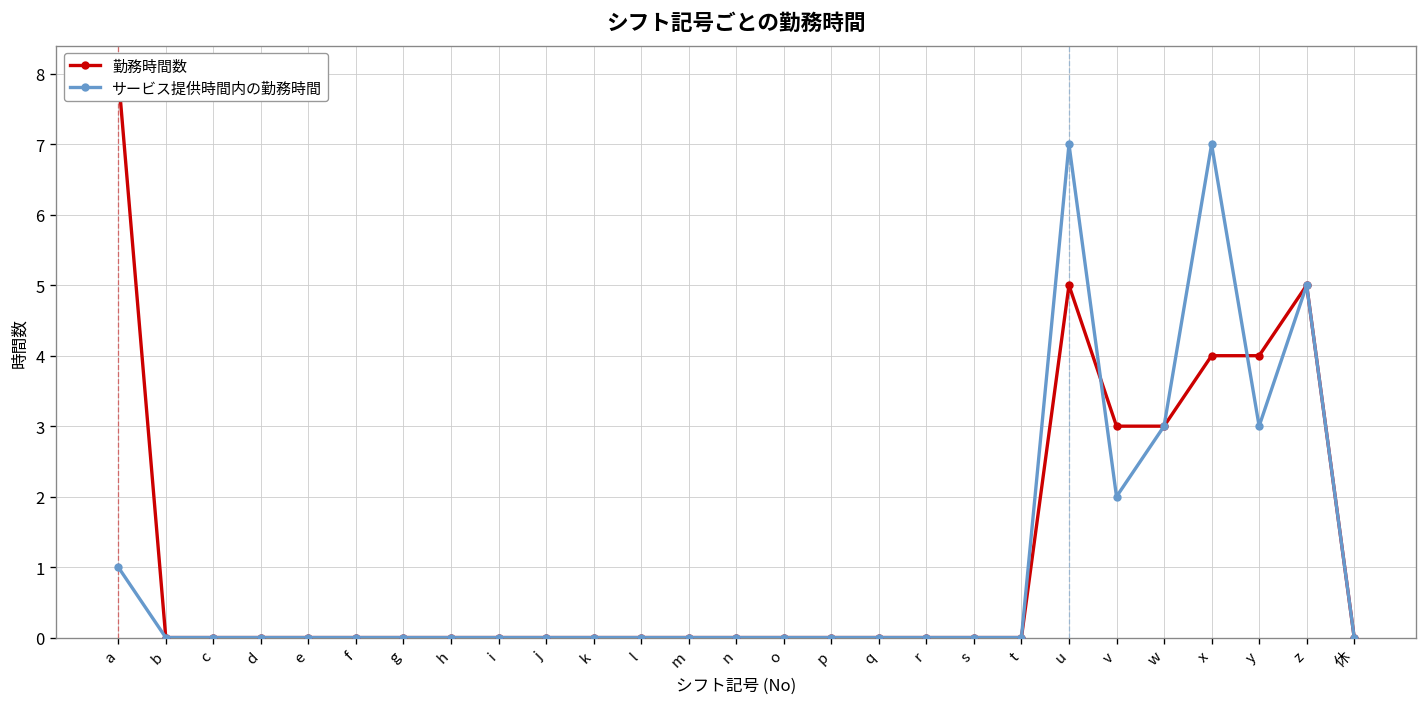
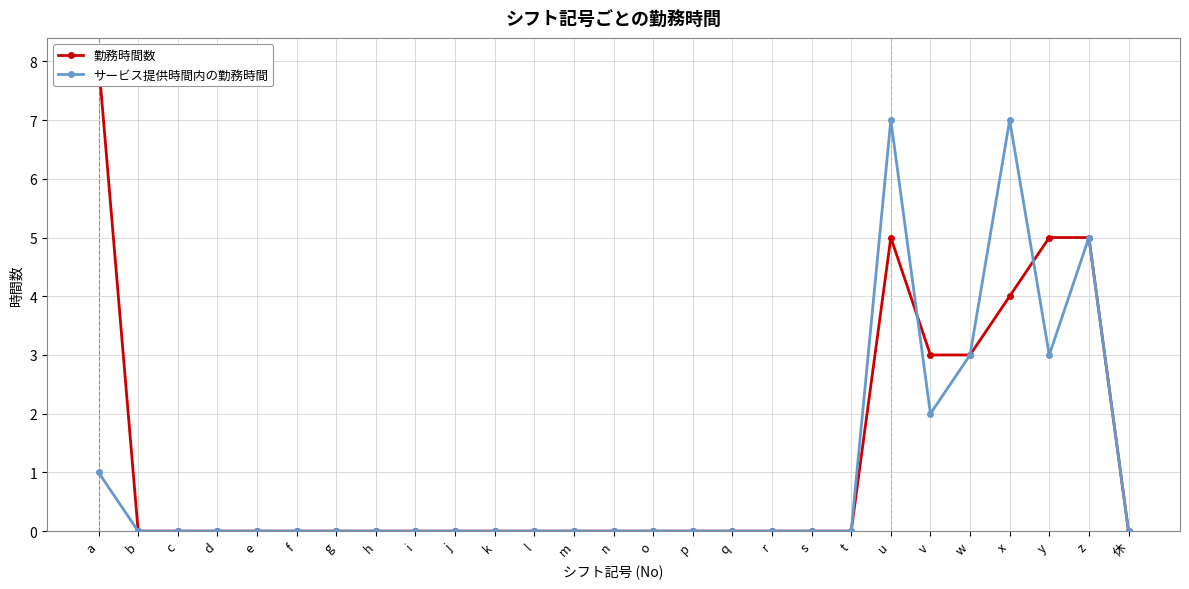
勤務時間数, y: 4 -> 5
